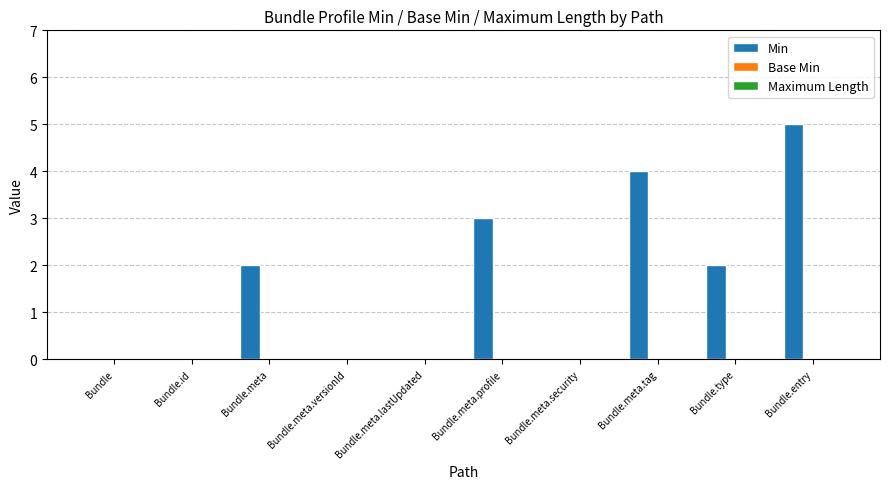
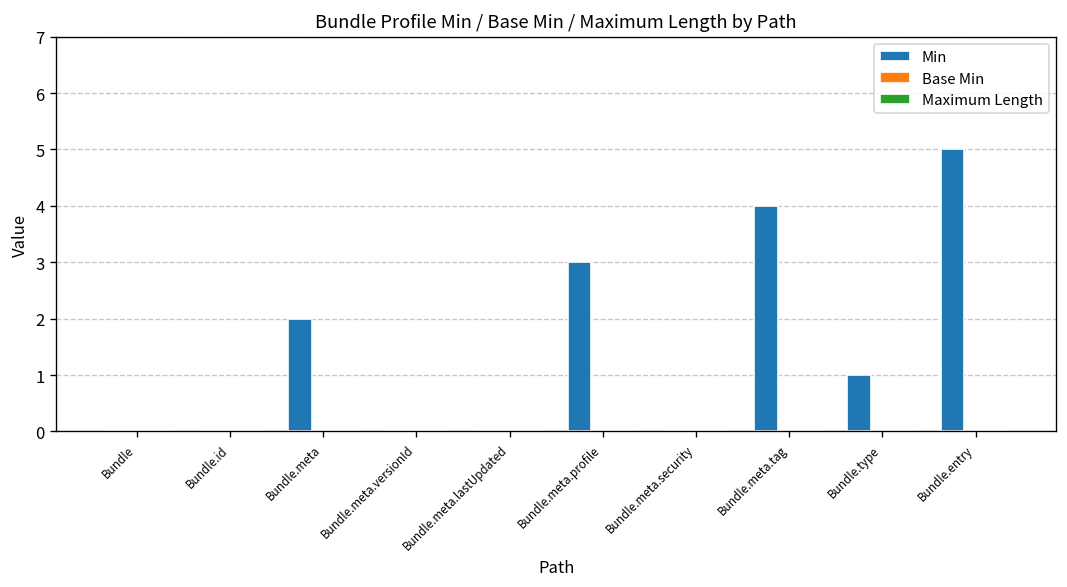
Min, Bundle.type: 2 -> 1
